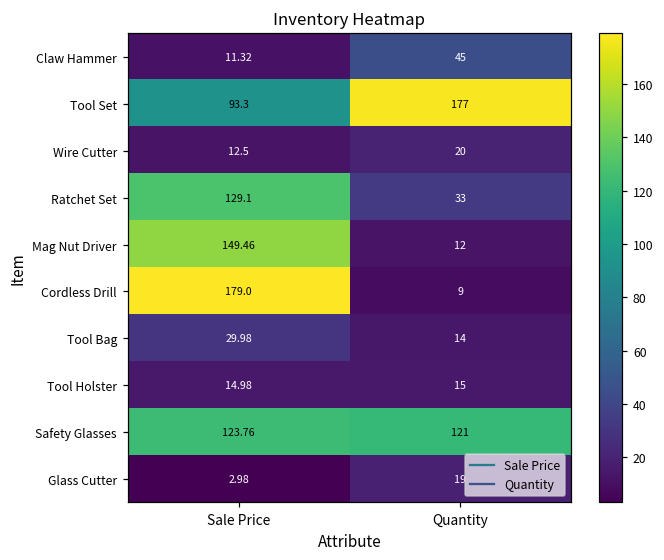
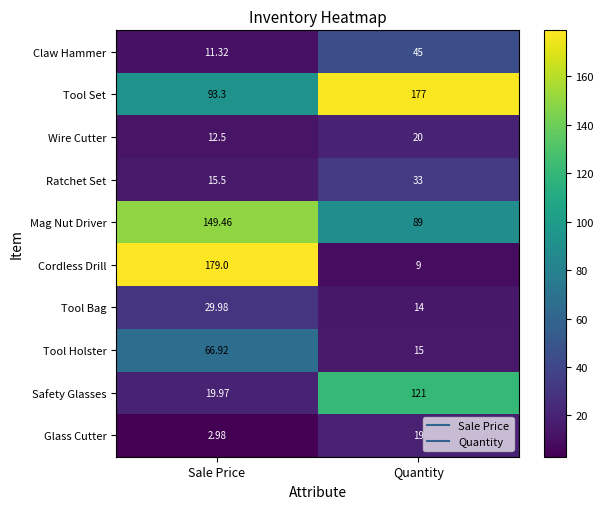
Ratchet Set, Sale Price: 129.1 -> 15.5
Mag Nut Driver, Quantity: 12 -> 89
Tool Holster, Sale Price: 14.98 -> 66.92
Safety Glasses, Sale Price: 123.76 -> 19.97
